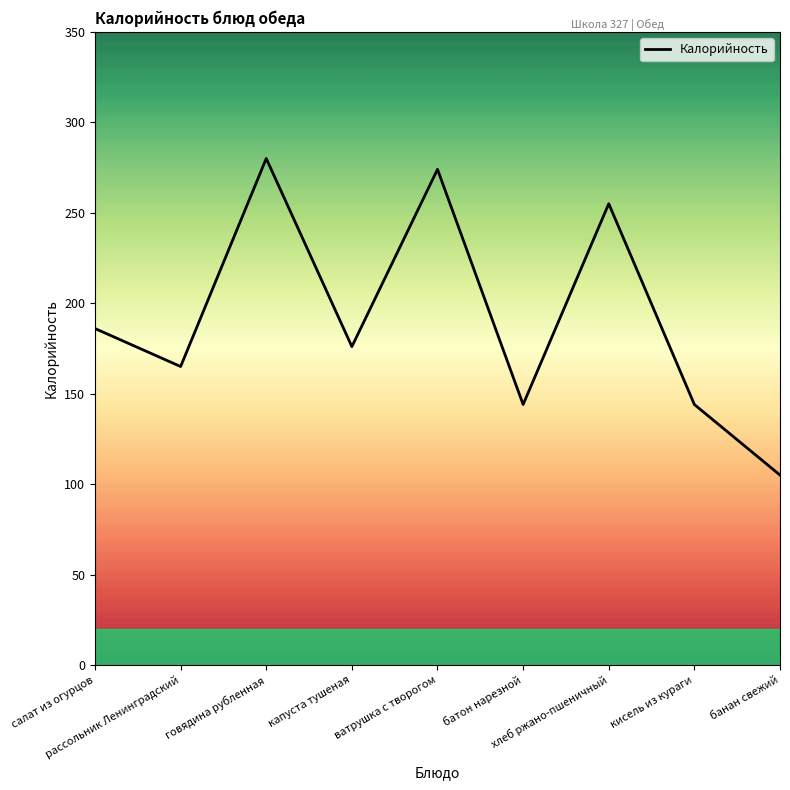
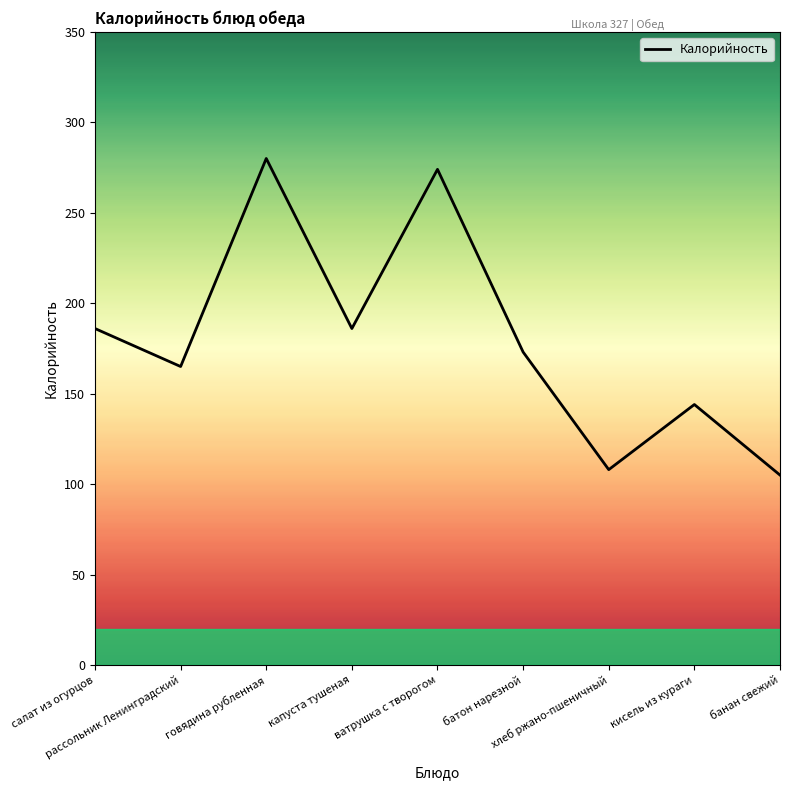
капуста тушеная: 176 -> 186
батон нарезной: 144 -> 173
хлеб ржано-пшеничный: 255 -> 108
